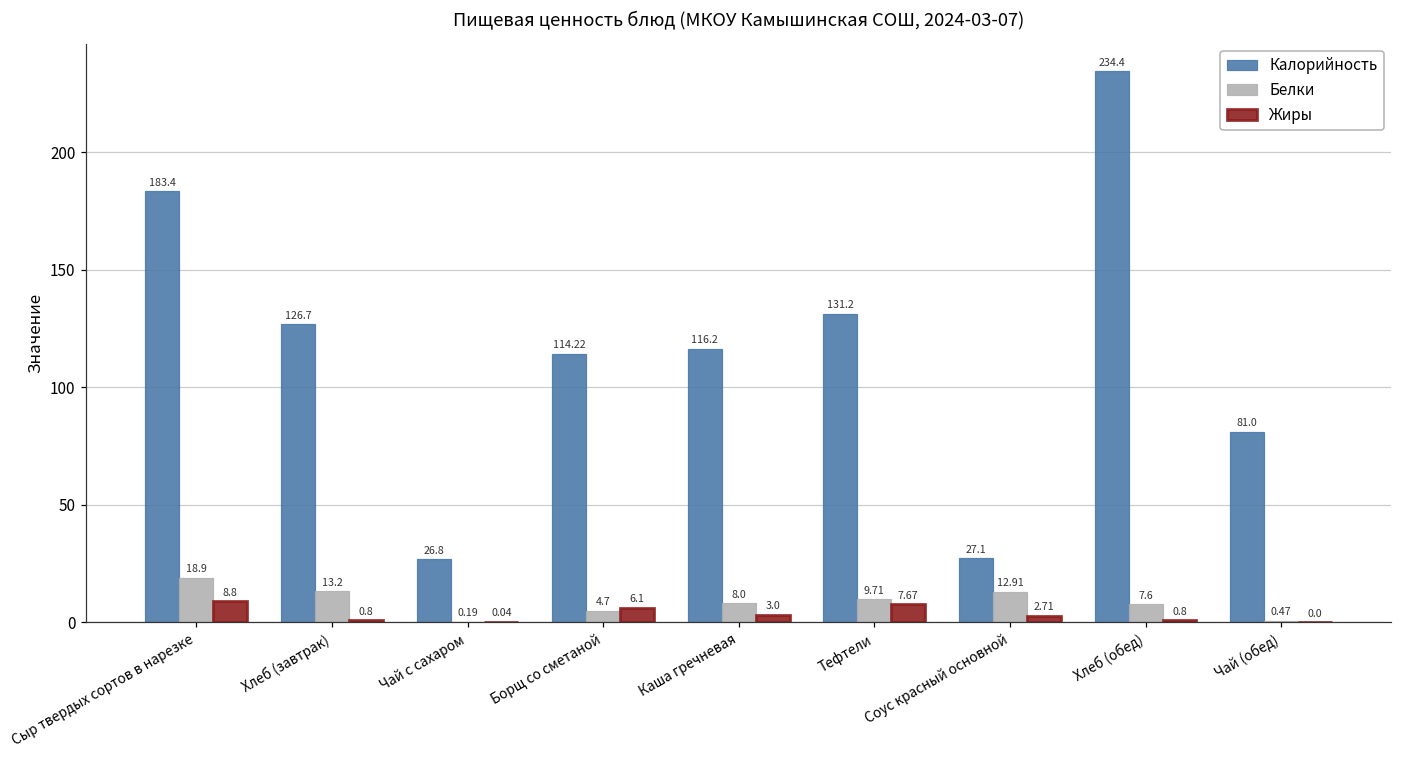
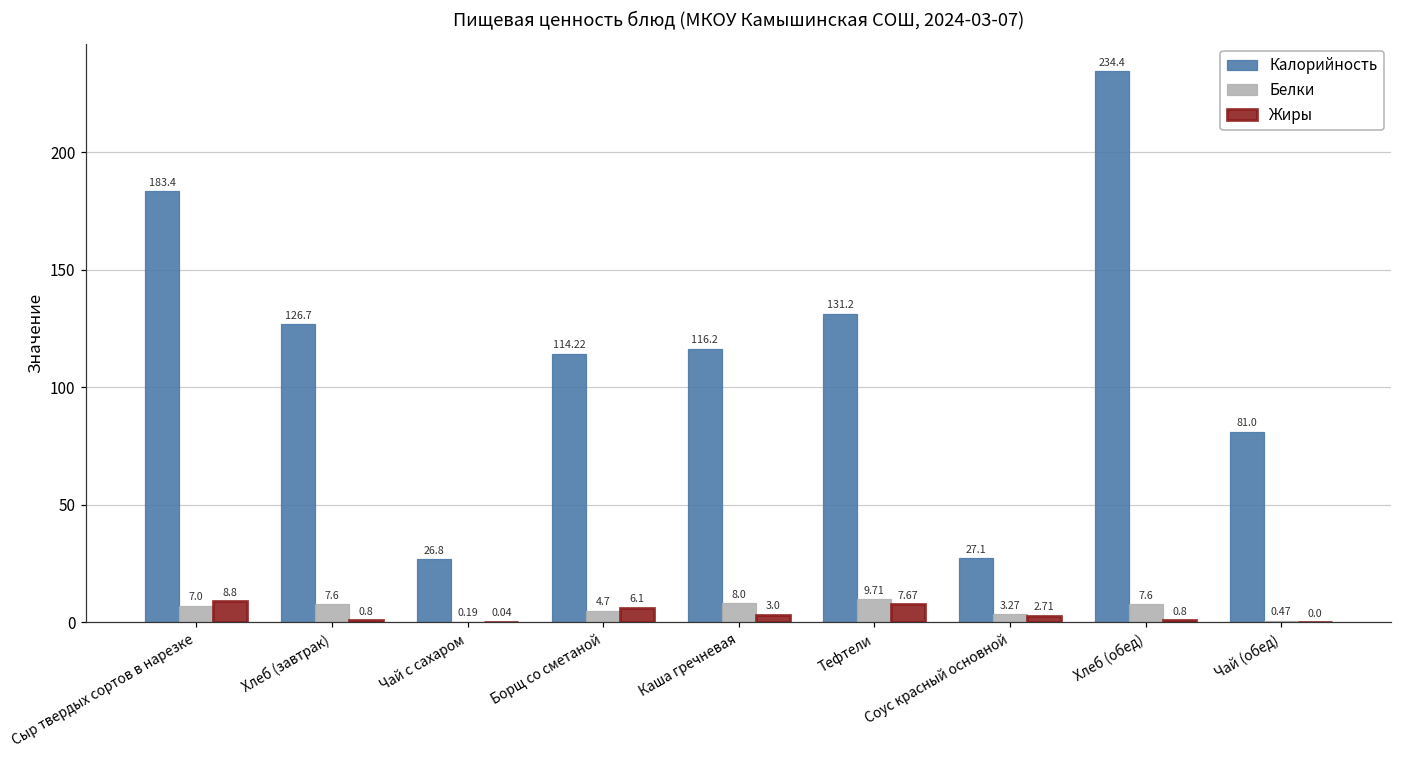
Белки, Сыр твердых сортов в нарезке: 18.9 -> 7.0
Белки, Хлеб (завтрак): 13.2 -> 7.6
Белки, Соус красный основной: 12.91 -> 3.27
